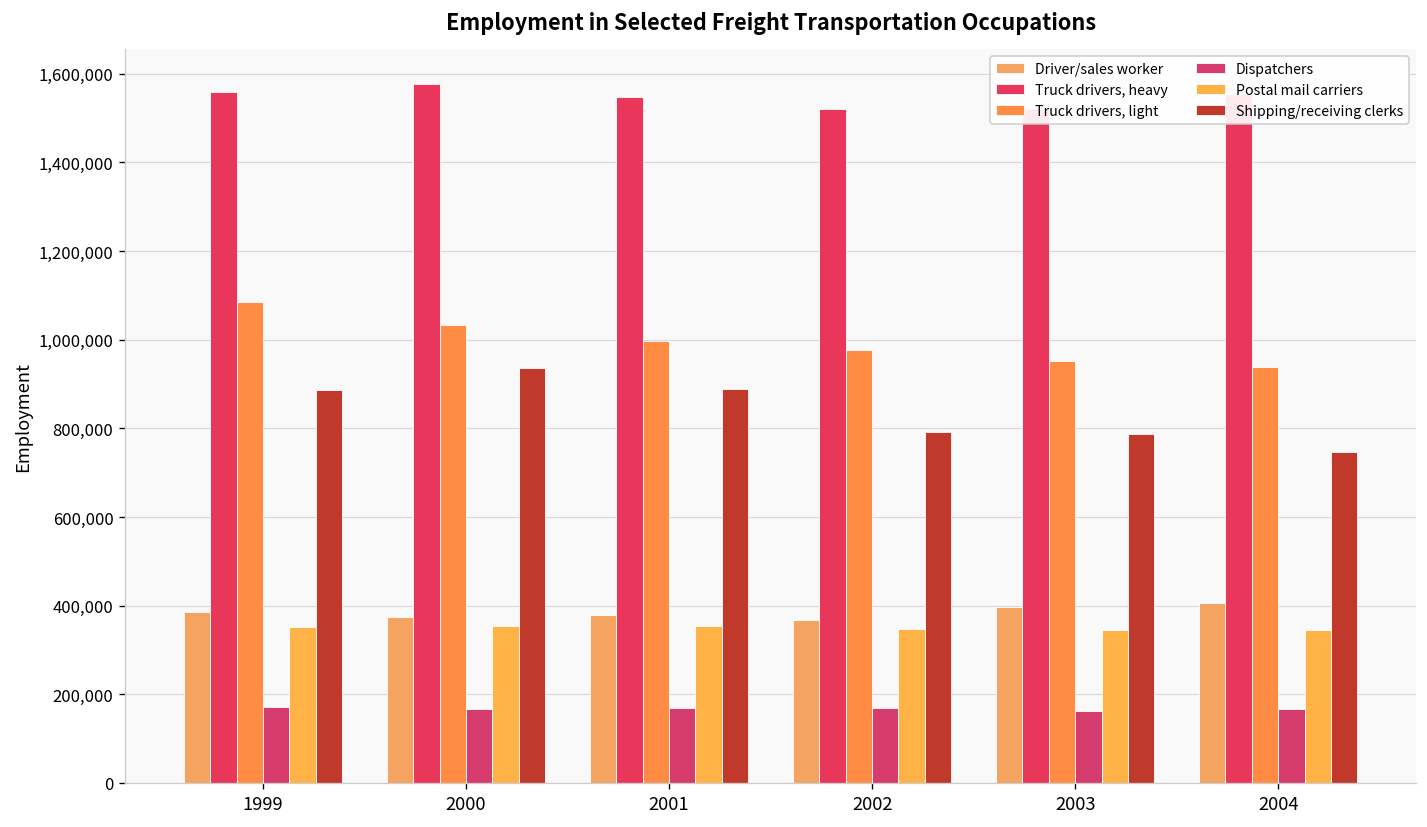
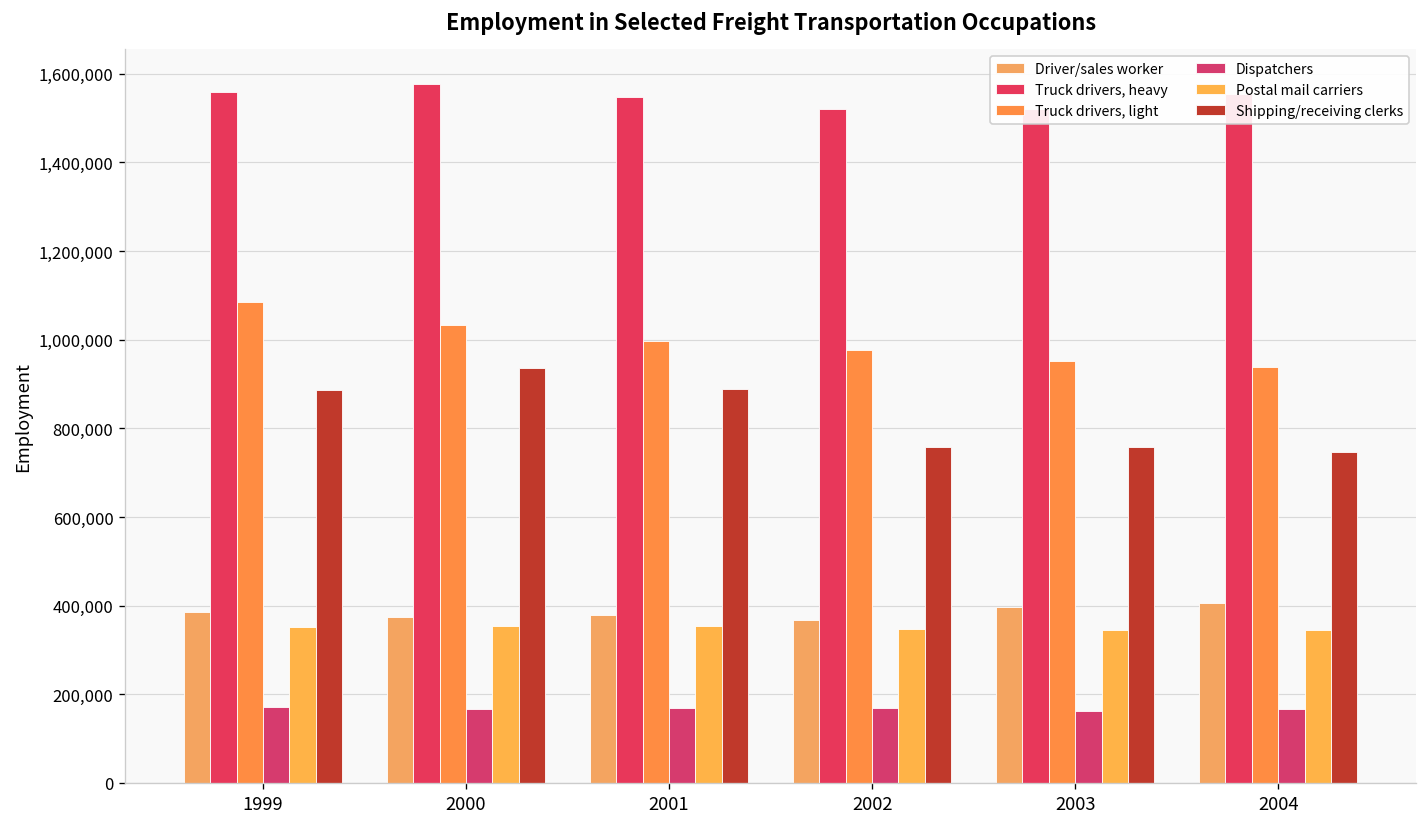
Shipping/receiving clerks, 2002: 790,000 -> 760,000
Shipping/receiving clerks, 2003: 790,000 -> 760,000
